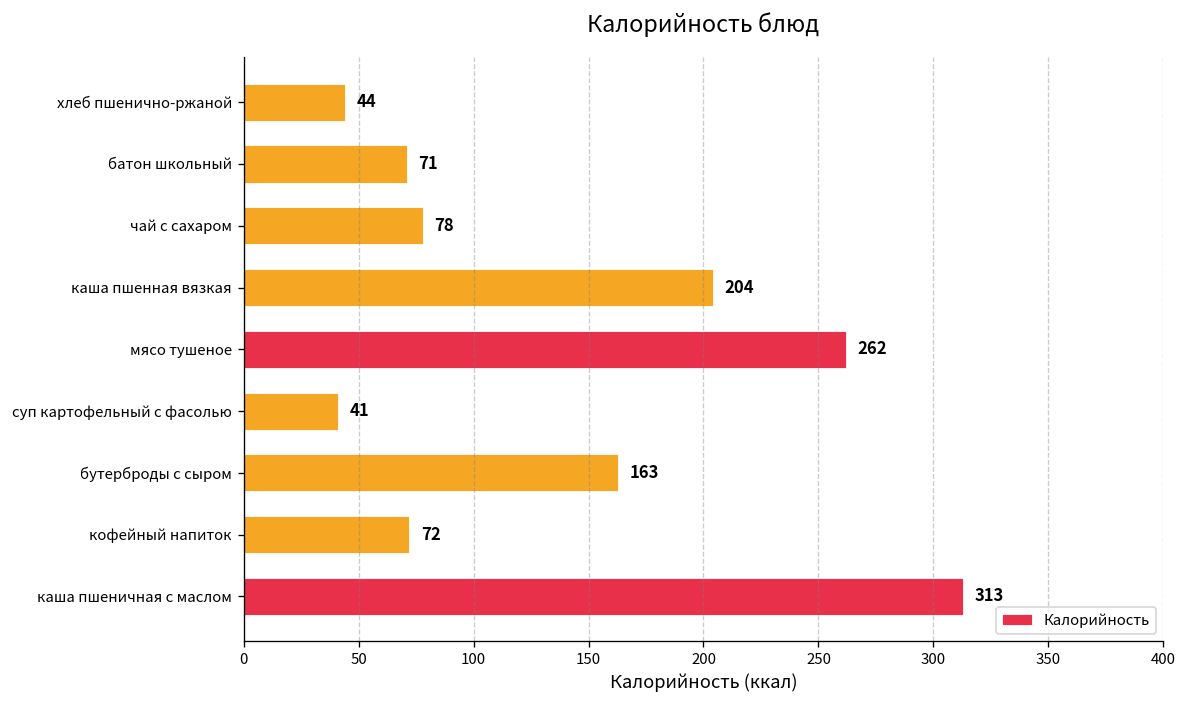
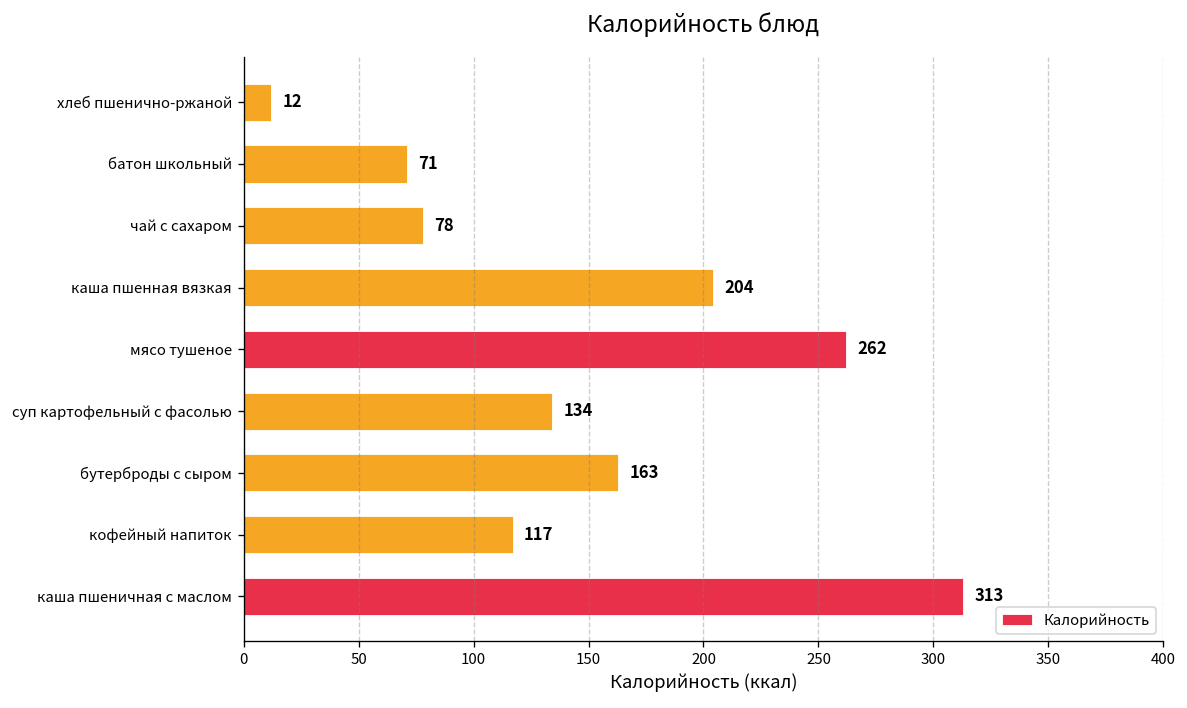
хлеб пшенично-ржаной: 44 -> 12
суп картофельный с фасолью: 41 -> 134
кофейный напиток: 72 -> 117
